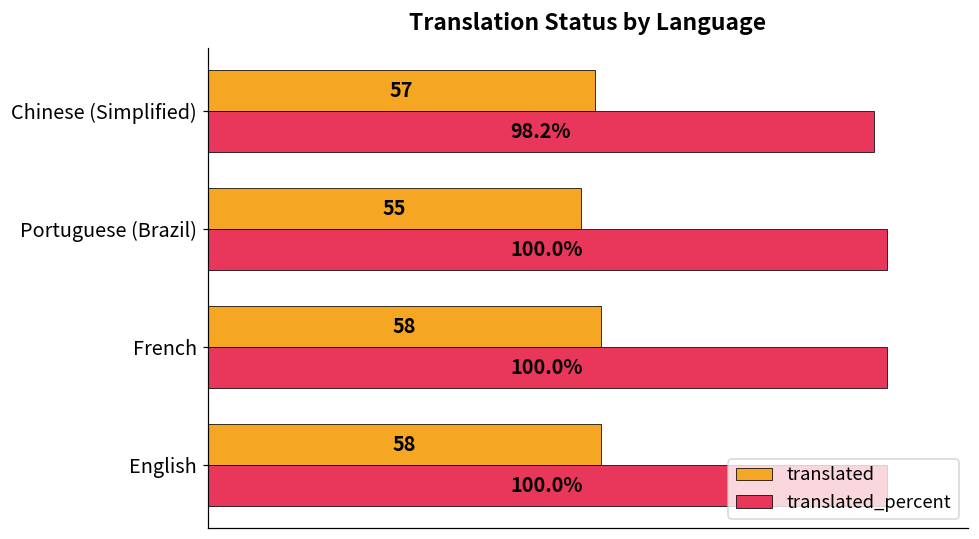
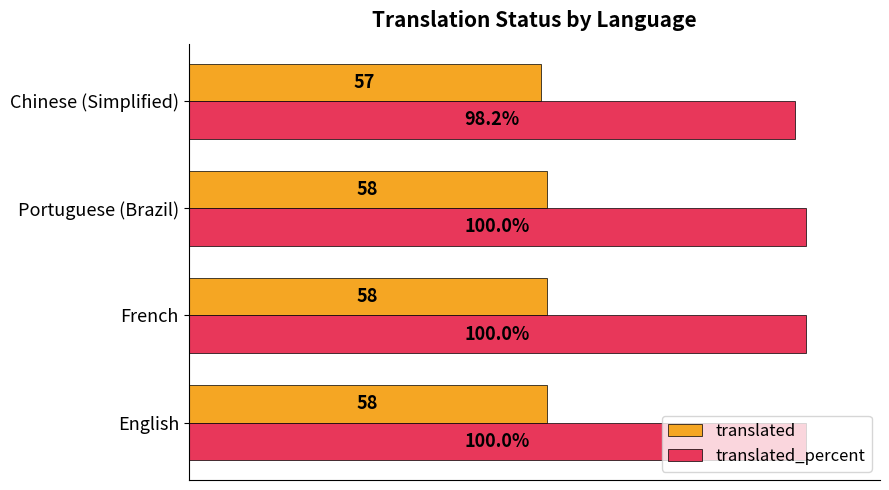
translated, Portuguese (Brazil): 55 -> 58
